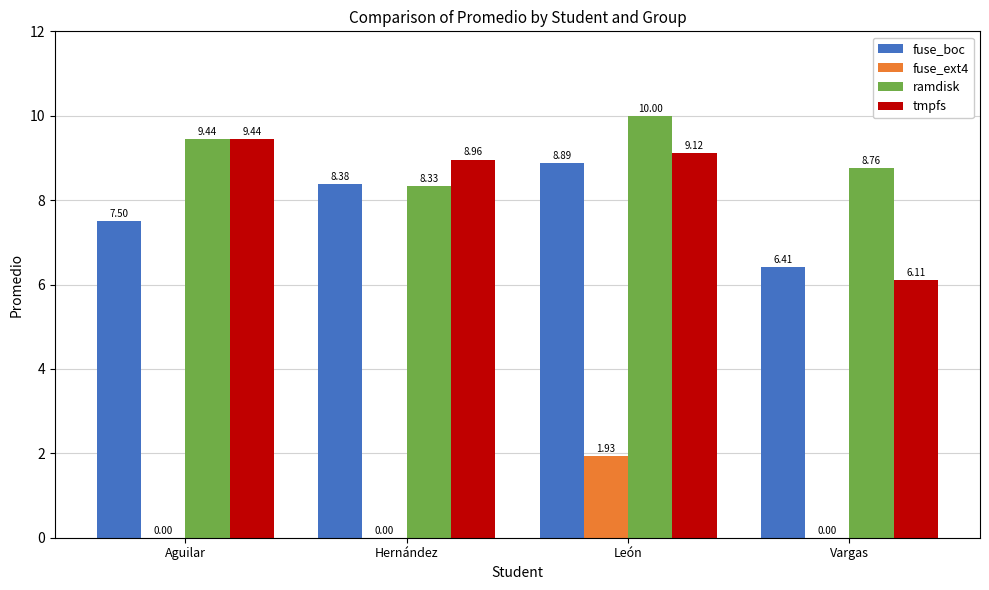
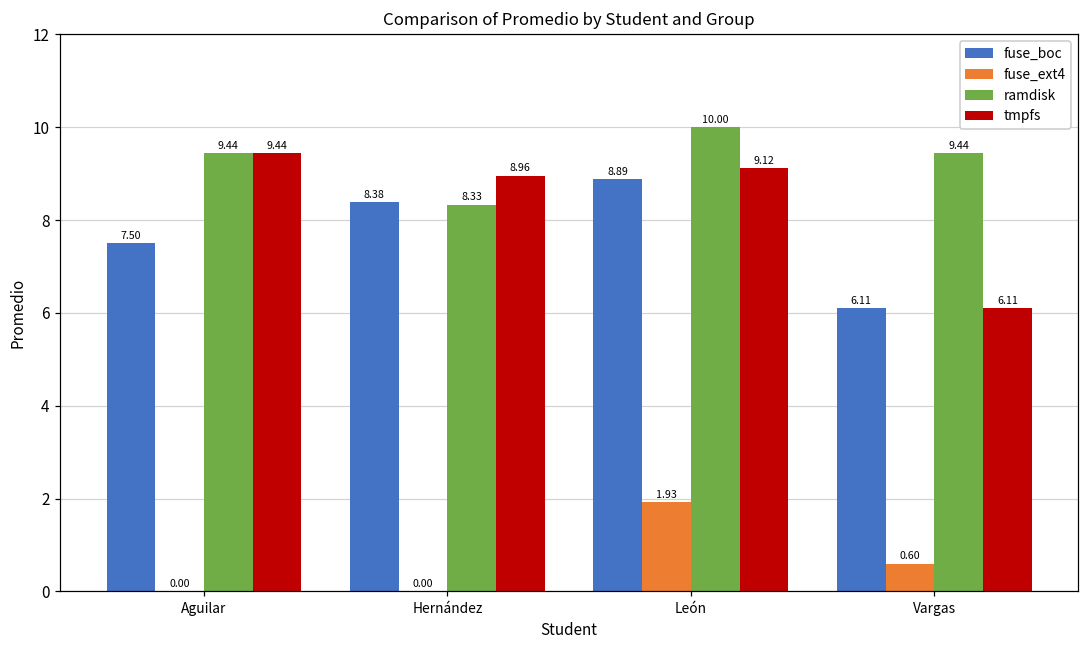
fuse_boc, Vargas: 6.41 -> 6.11
fuse_ext4, Vargas: 0.00 -> 0.60
ramdisk, Vargas: 8.76 -> 9.44
